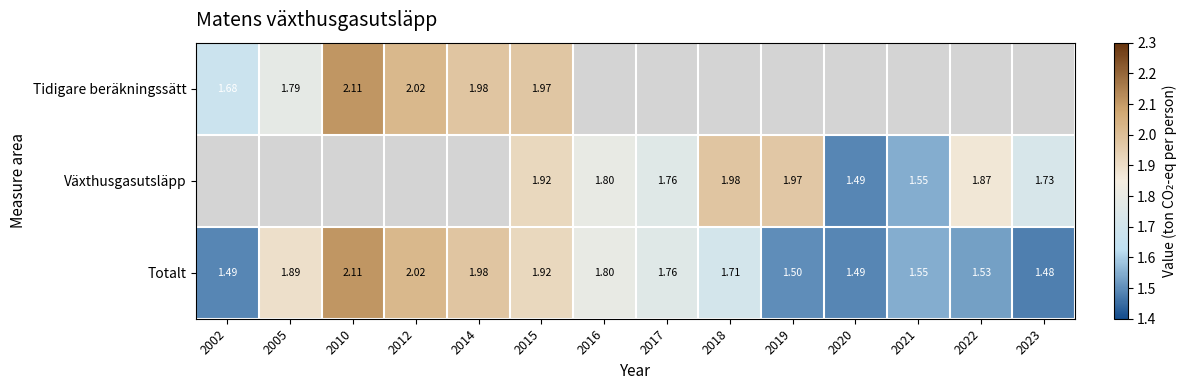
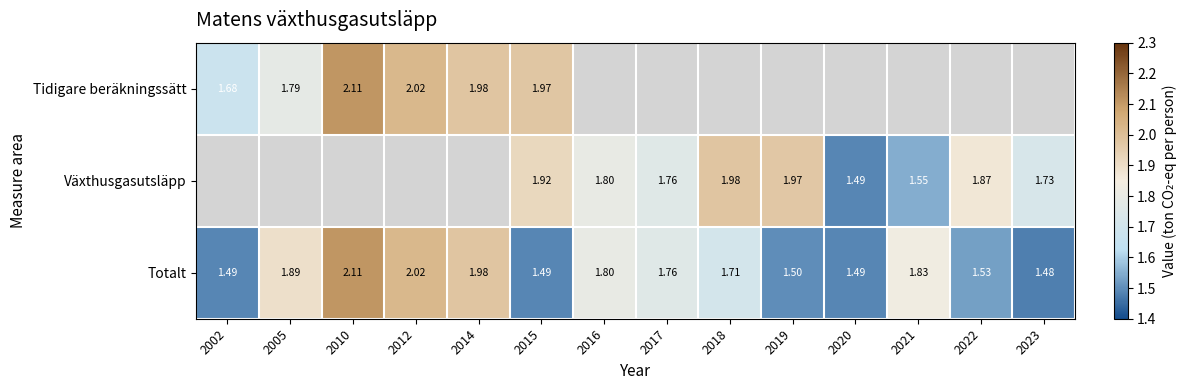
Totalt, 2015: 1.92 -> 1.49
Totalt, 2021: 1.55 -> 1.83
